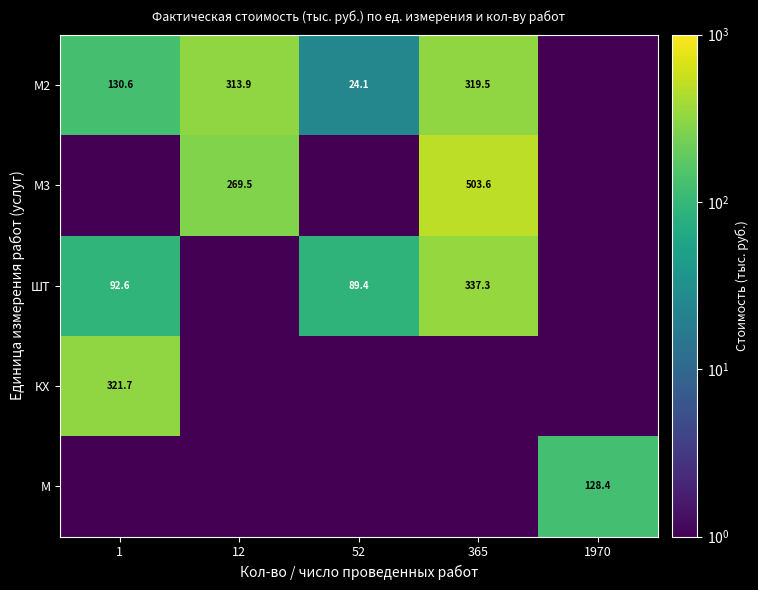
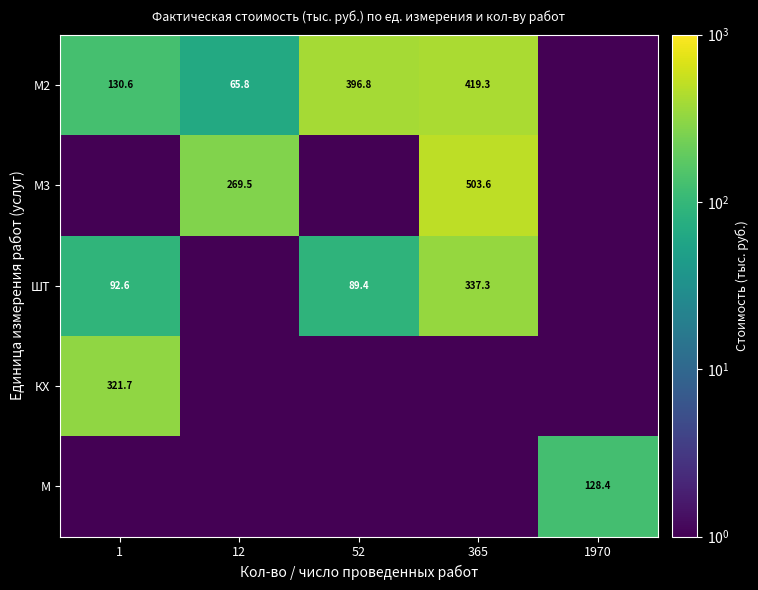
М2, 12: 313.9 -> 65.8
М2, 52: 24.1 -> 396.8
М2, 365: 319.5 -> 419.3
